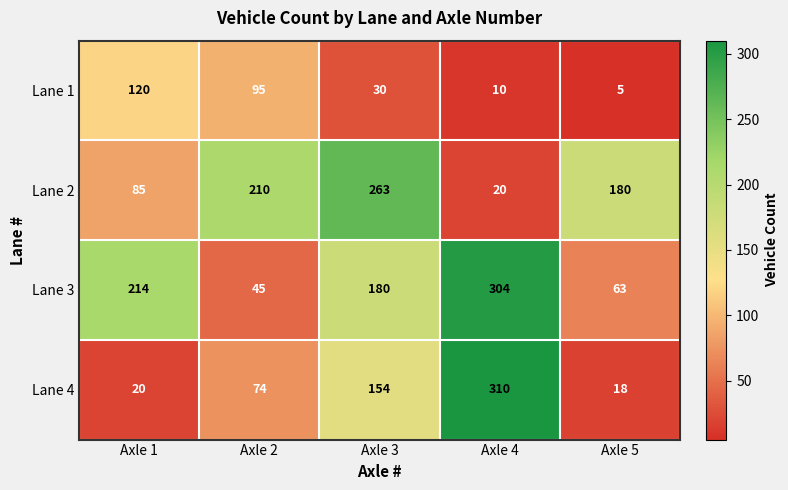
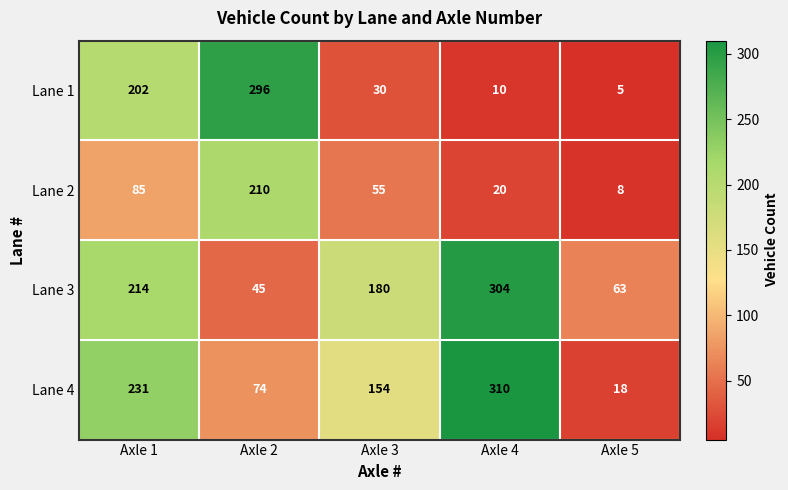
Lane 1, Axle 1: 120 -> 202
Lane 1, Axle 2: 95 -> 296
Lane 2, Axle 3: 263 -> 55
Lane 2, Axle 5: 180 -> 8
Lane 4, Axle 1: 20 -> 231
